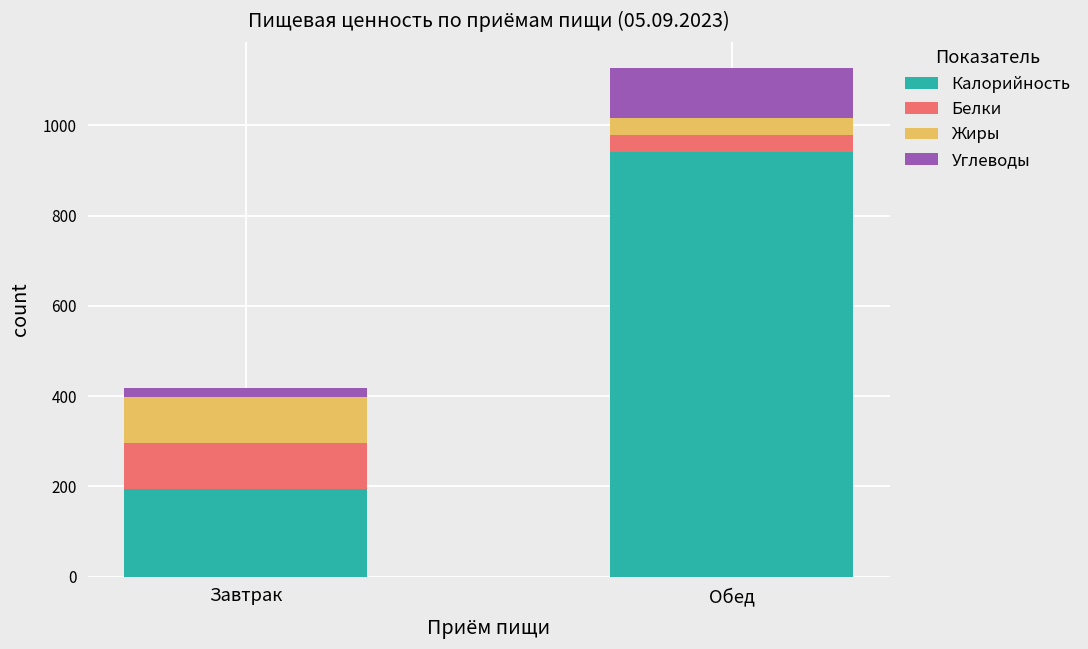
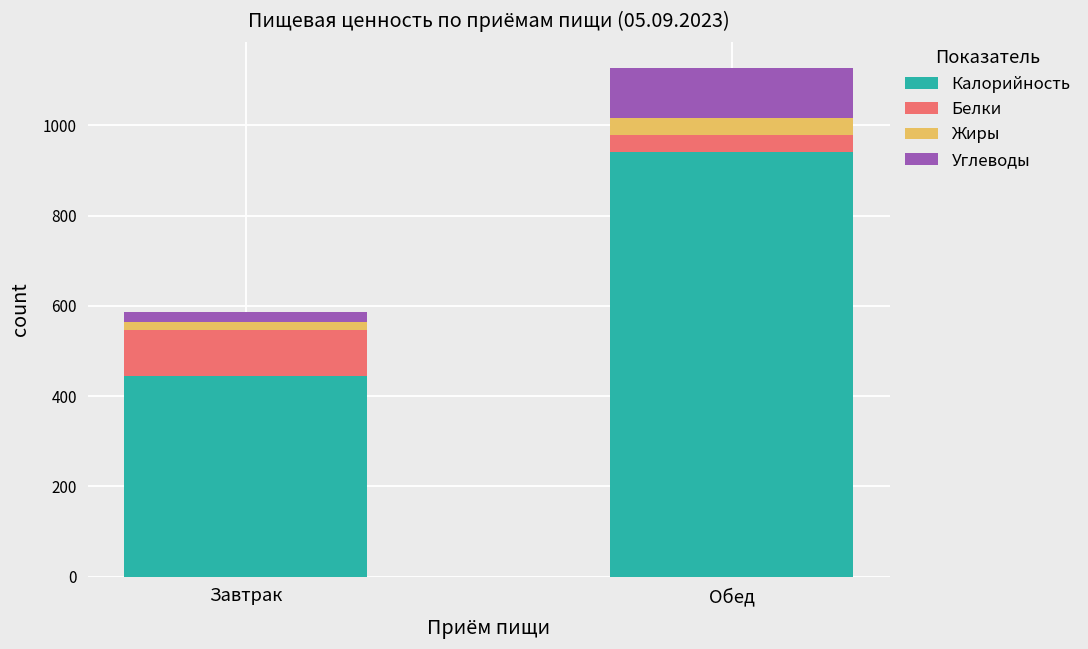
Калорийность, Завтрак: 190 -> 440
Жиры, Завтрак: 100 -> 20
